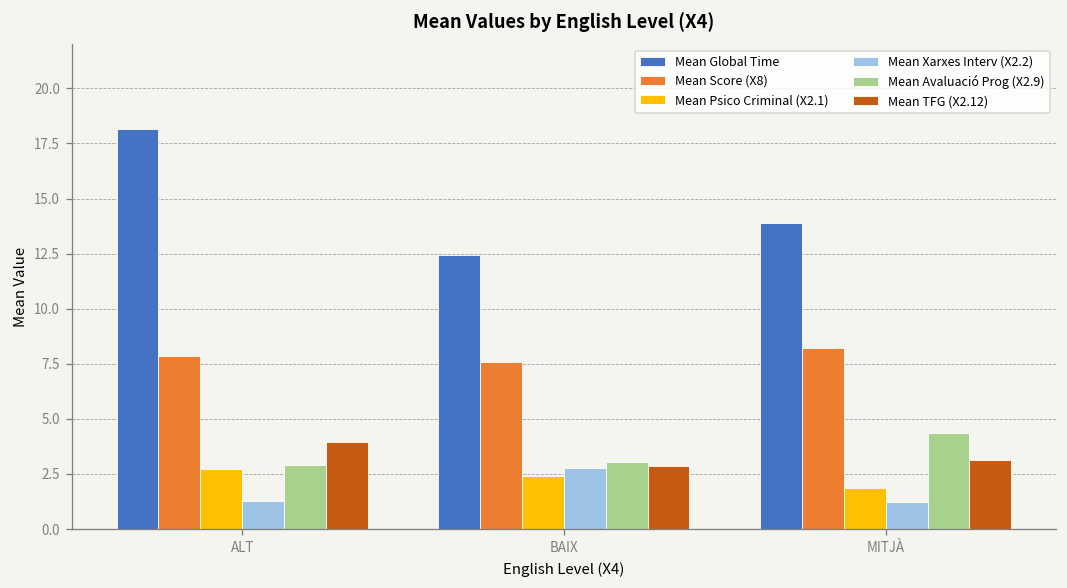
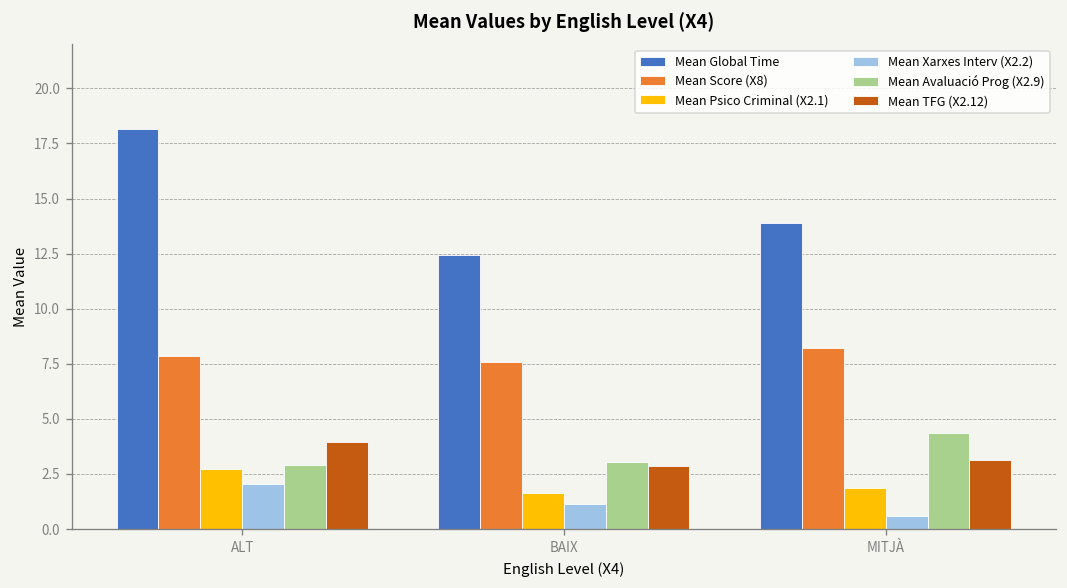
Mean Xarxes Interv (X2.2), ALT: 1.3 -> 2.1
Mean Psico Criminal (X2.1), BAIX: 2.4 -> 1.6
Mean Xarxes Interv (X2.2), BAIX: 2.8 -> 1.1
Mean Xarxes Interv (X2.2), MITJÀ: 1.3 -> 0.6
